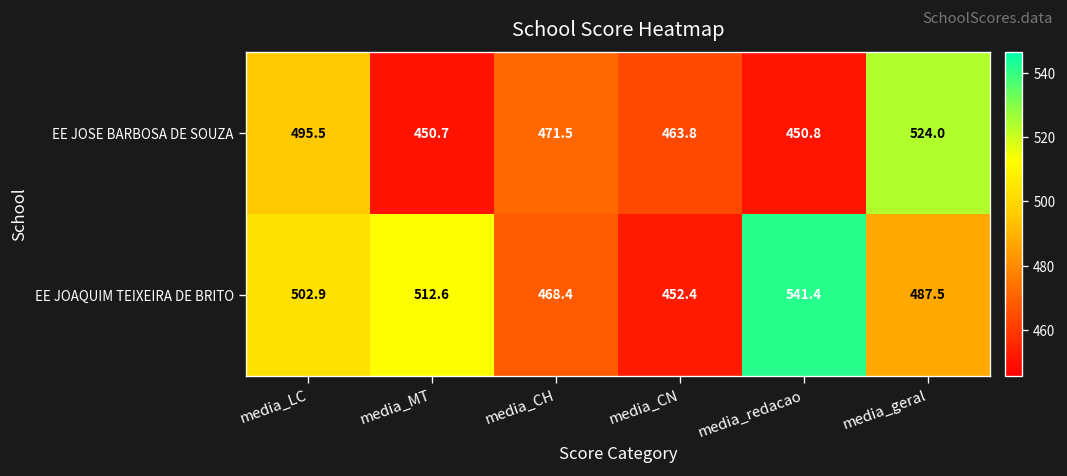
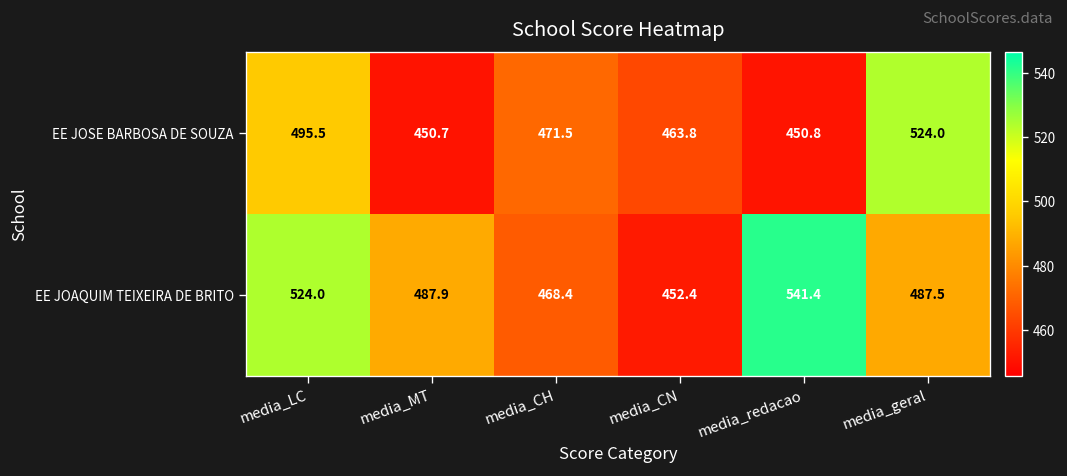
EE JOAQUIM TEIXEIRA DE BRITO, media_LC: 502.9 -> 524.0
EE JOAQUIM TEIXEIRA DE BRITO, media_MT: 512.6 -> 487.9
